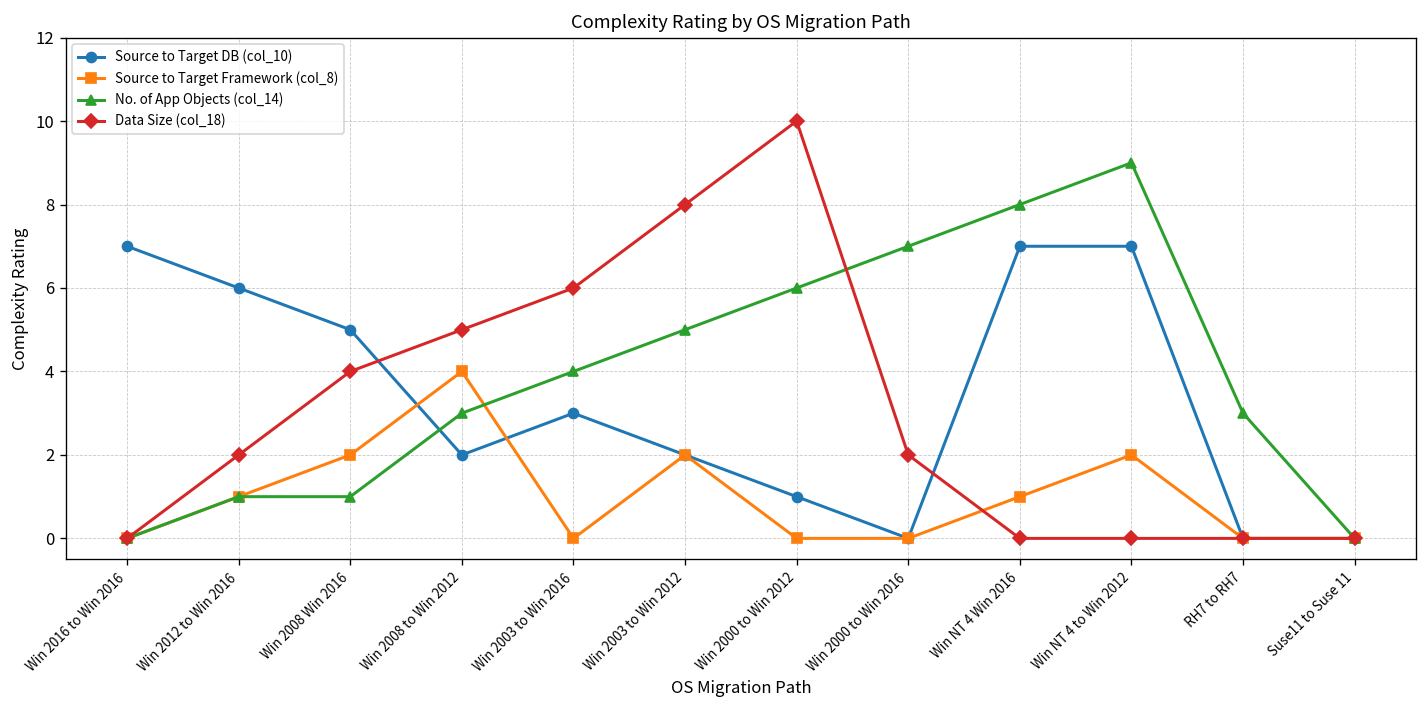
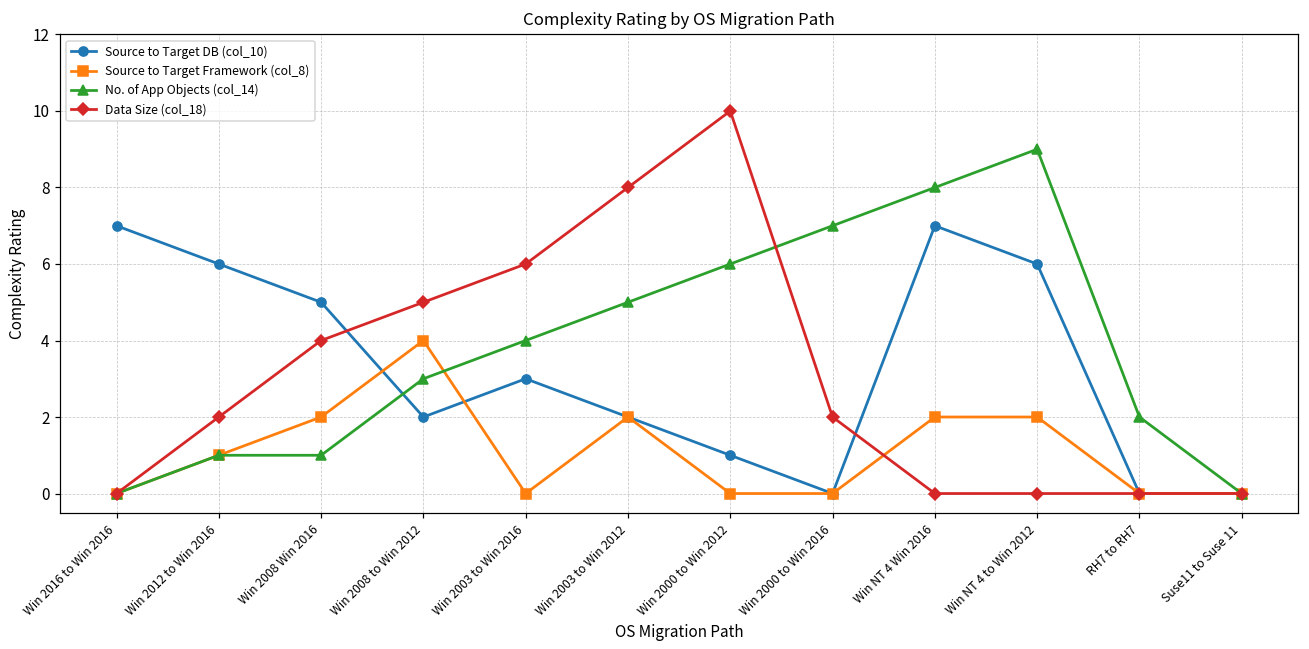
Source to Target Framework (col_8), Win NT 4 Win 2016: 1 -> 2
Source to Target DB (col_10), Win NT 4 to Win 2012: 7 -> 6
No. of App Objects (col_14), RH7 to RH7: 3 -> 2
